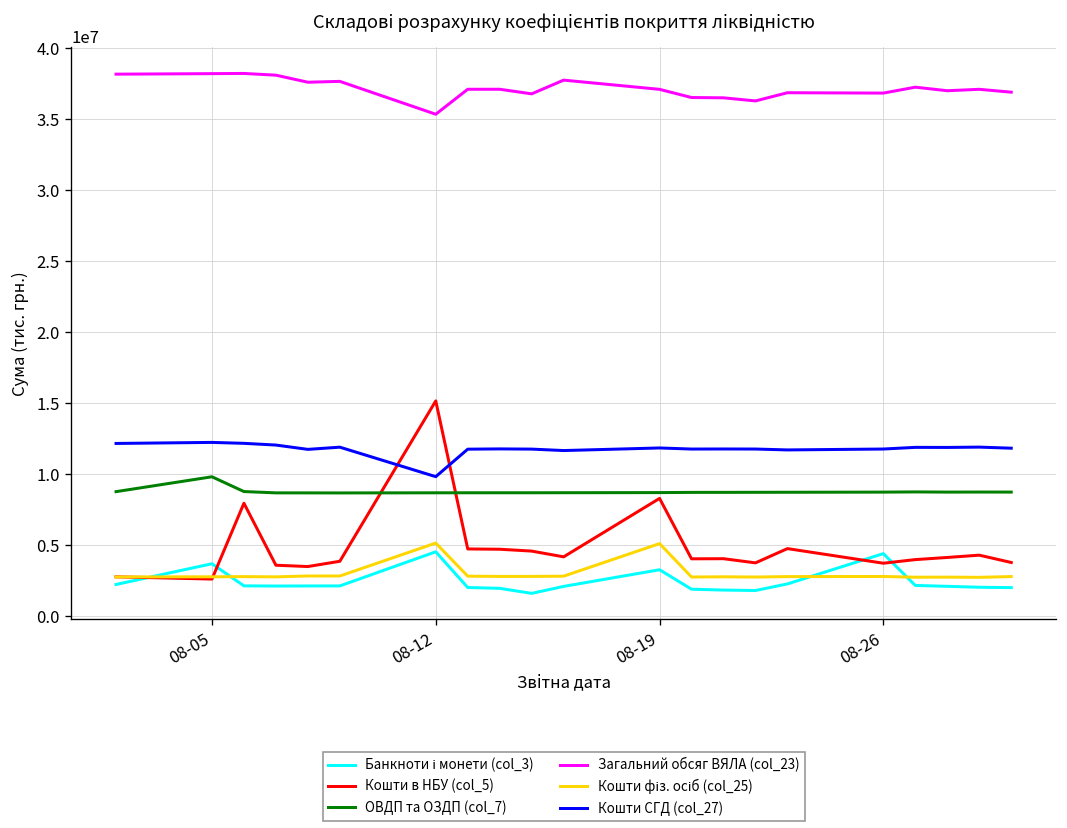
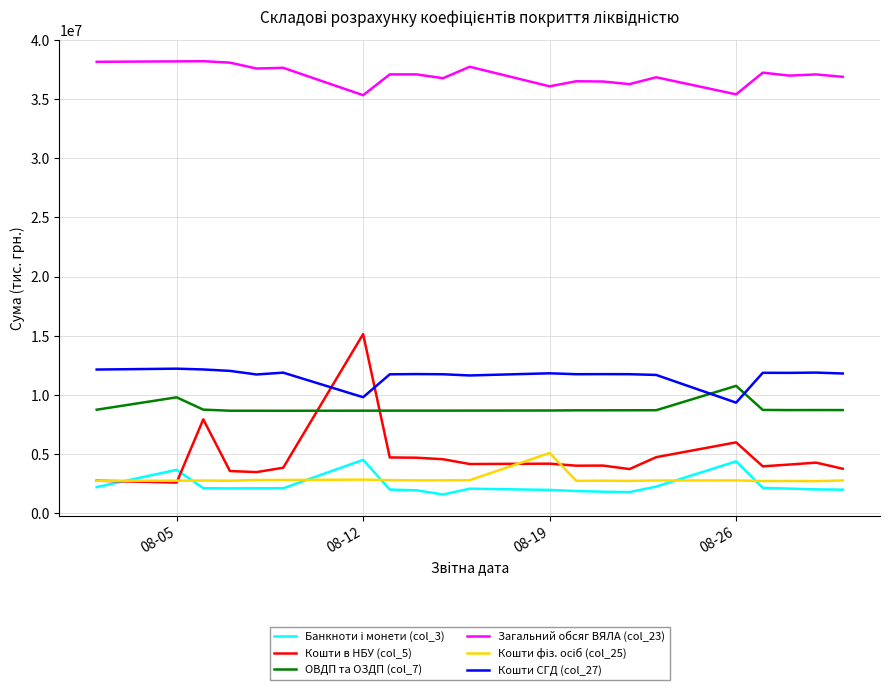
Кошти фіз. осіб (col_25), 08-12: 5100000 -> 2900000
Банкноти і монети (col_3), 08-19: 3300000 -> 2000000
Кошти в НБУ (col_5), 08-19: 8300000 -> 4200000
Загальний обсяг ВЯЛА (col_23), 08-19: 37100000 -> 36100000
Кошти в НБУ (col_5), 08-26: 3700000 -> 6000000
ОВДП та ОЗДП (col_7), 08-26: 8700000 -> 10800000
Загальний обсяг ВЯЛА (col_23), 08-26: 36800000 -> 35400000
Кошти СГД (col_27), 08-26: 11800000 -> 9400000
